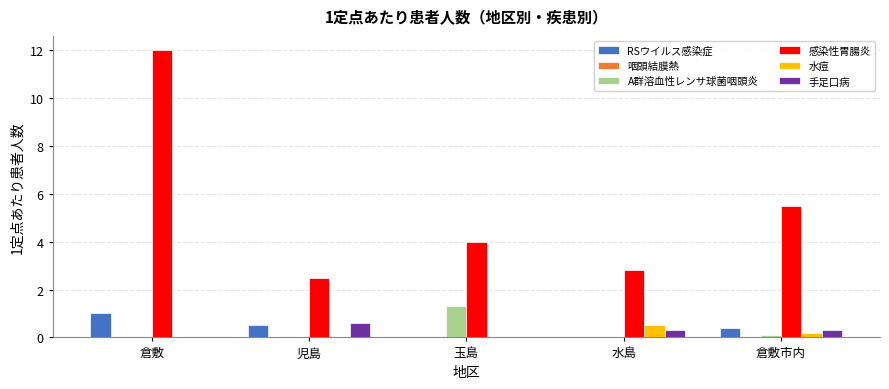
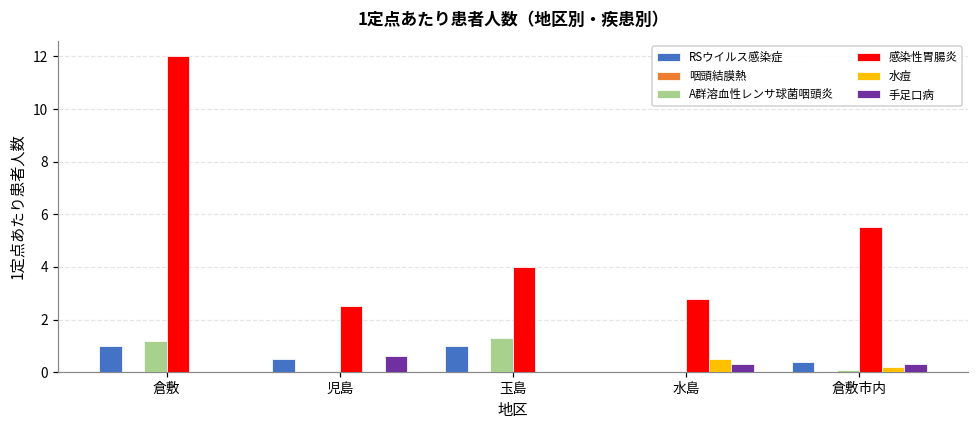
A群溶血性レンサ球菌咽頭炎, 倉敷: 0.0 -> 1.2
RSウイルス感染症, 玉島: 0 -> 1
